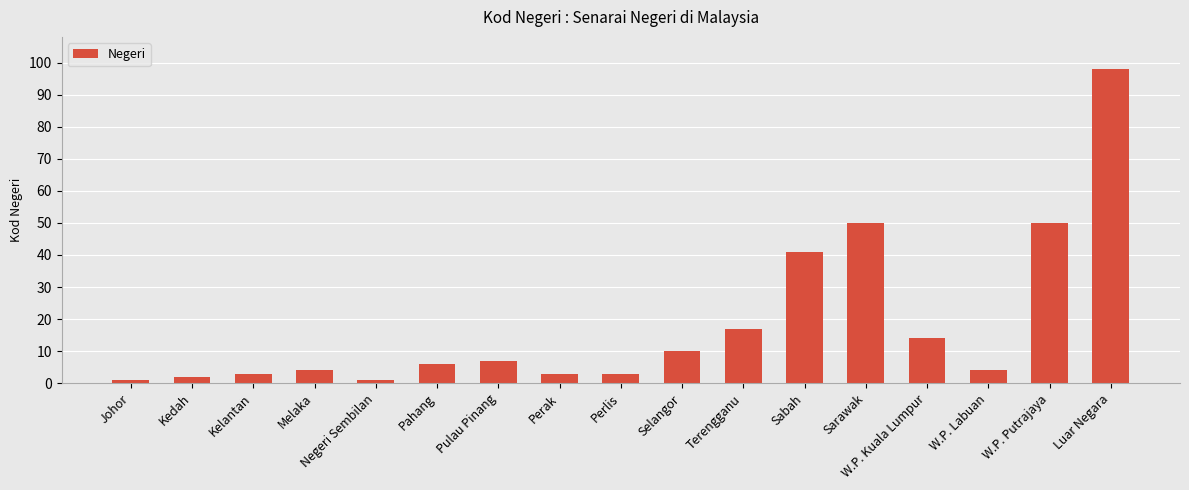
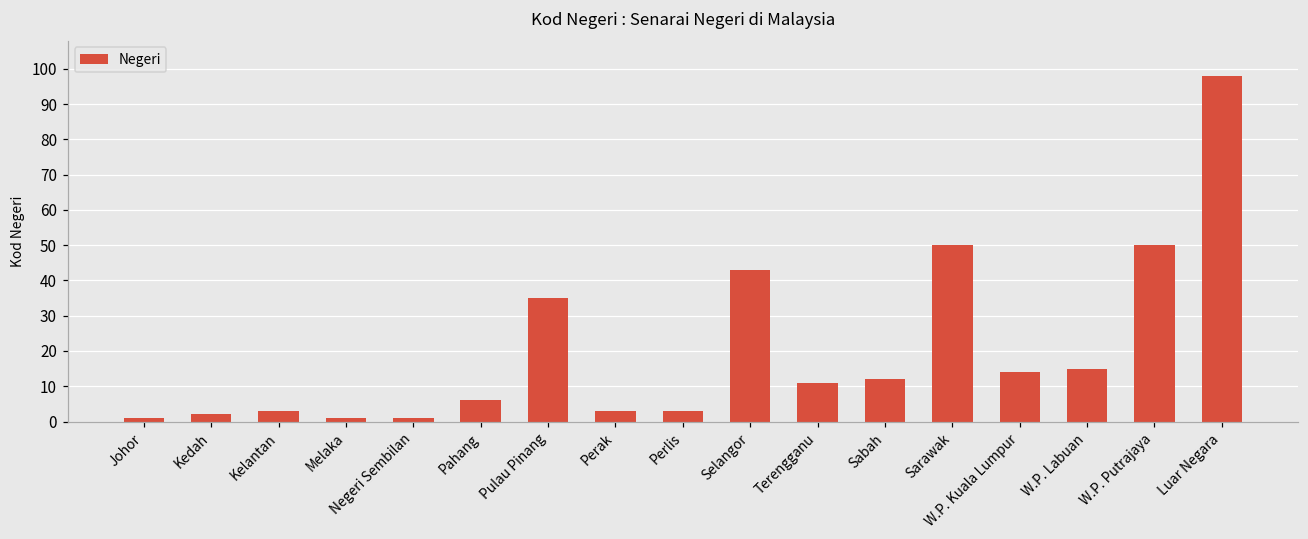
Melaka: 4 -> 1
Pulau Pinang: 7 -> 35
Selangor: 10 -> 43
Terengganu: 17 -> 11
Sabah: 41 -> 12
W.P. Labuan: 4 -> 15
